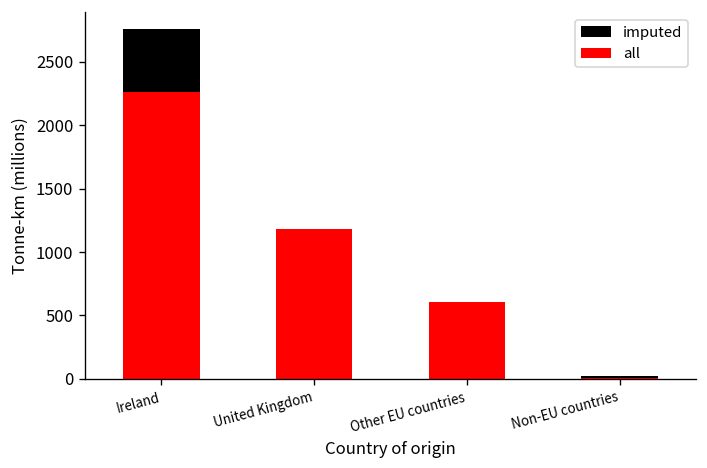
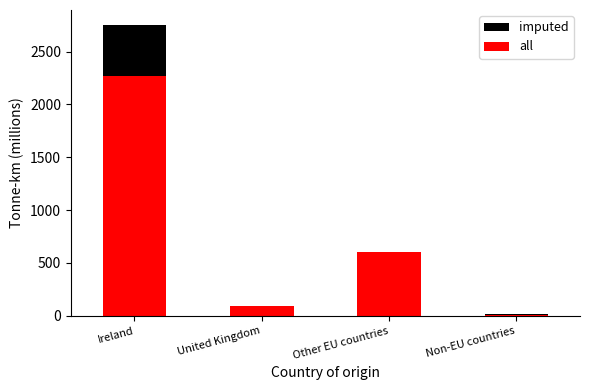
imputed, United Kingdom: 160 -> 50
all, United Kingdom: 1180 -> 100
